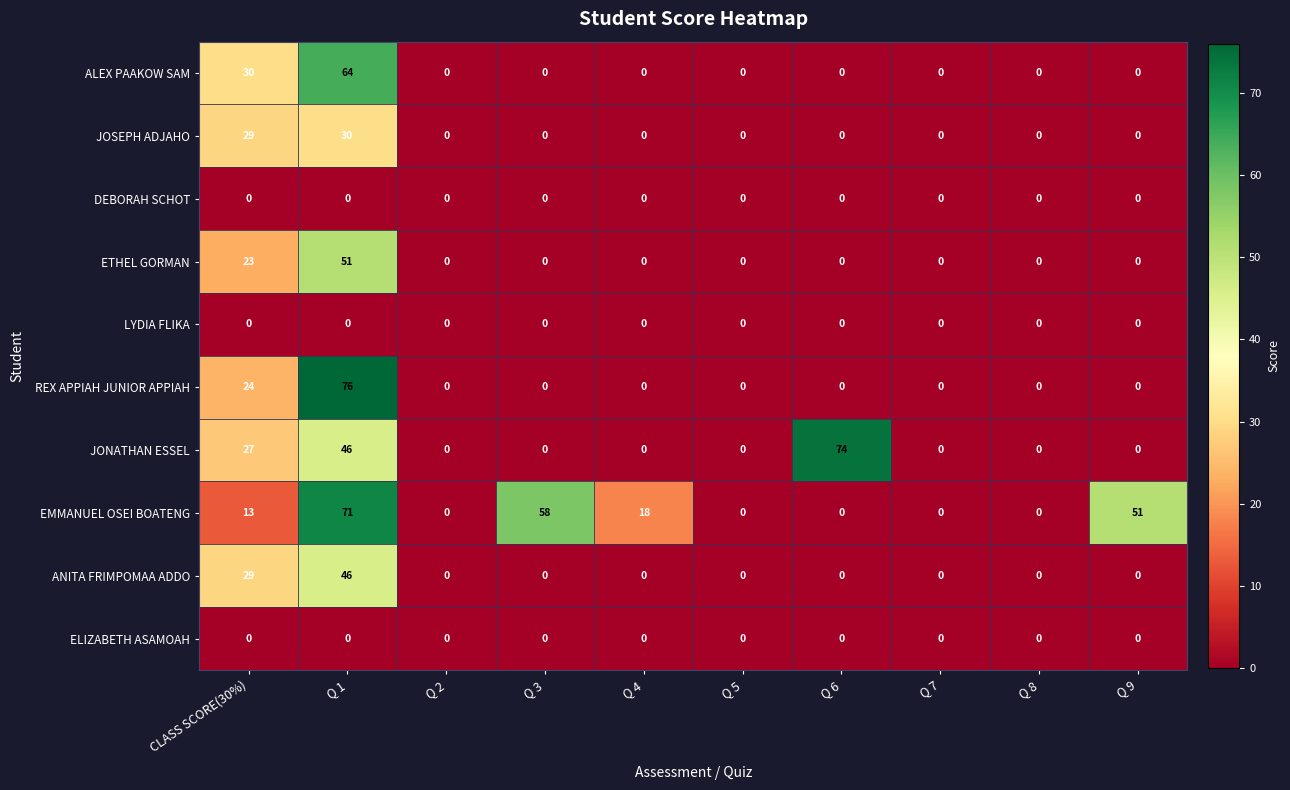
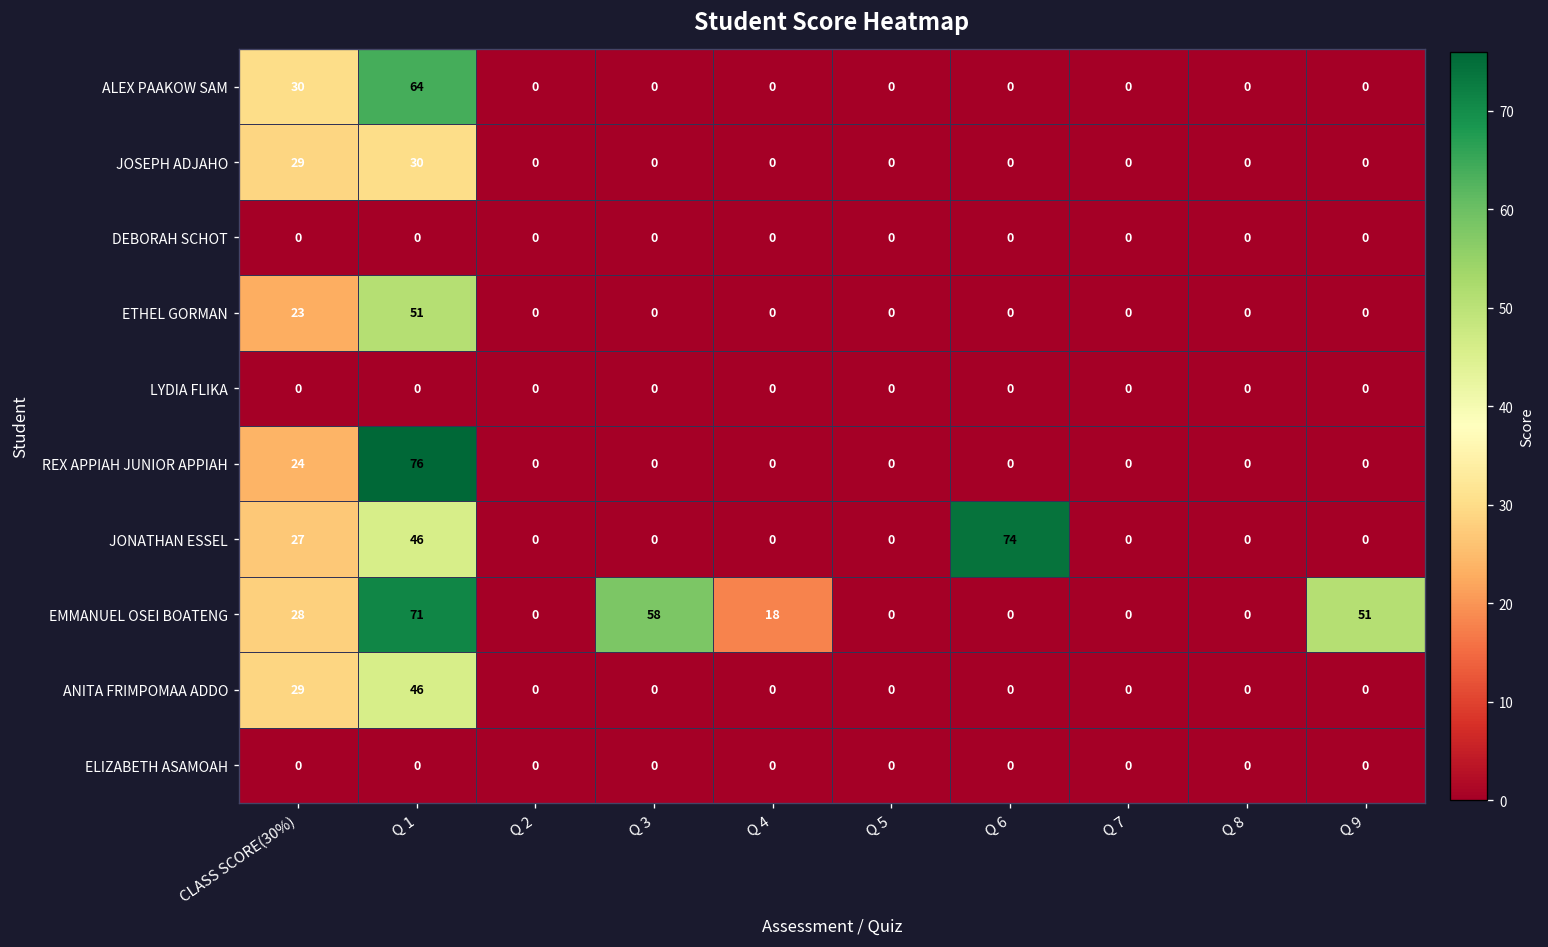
EMMANUEL OSEI BOATENG, CLASS SCORE(30%): 13 -> 28
